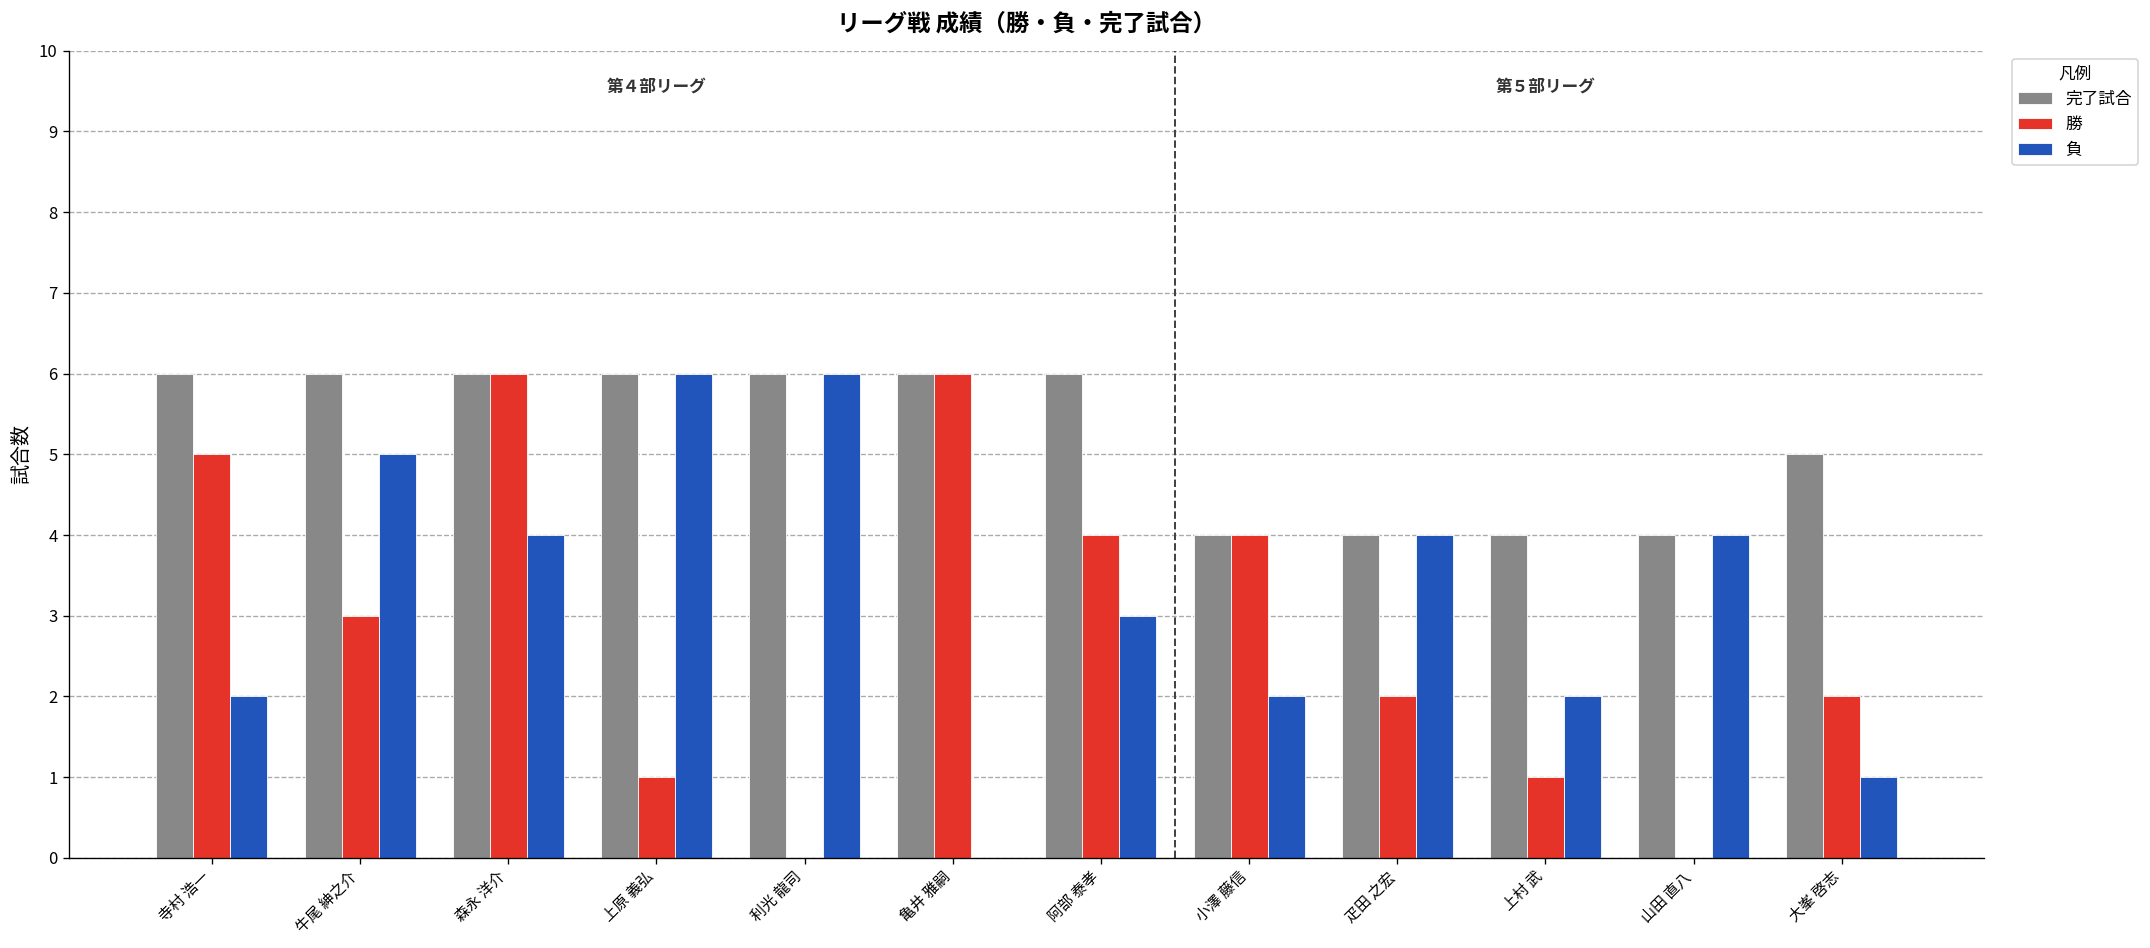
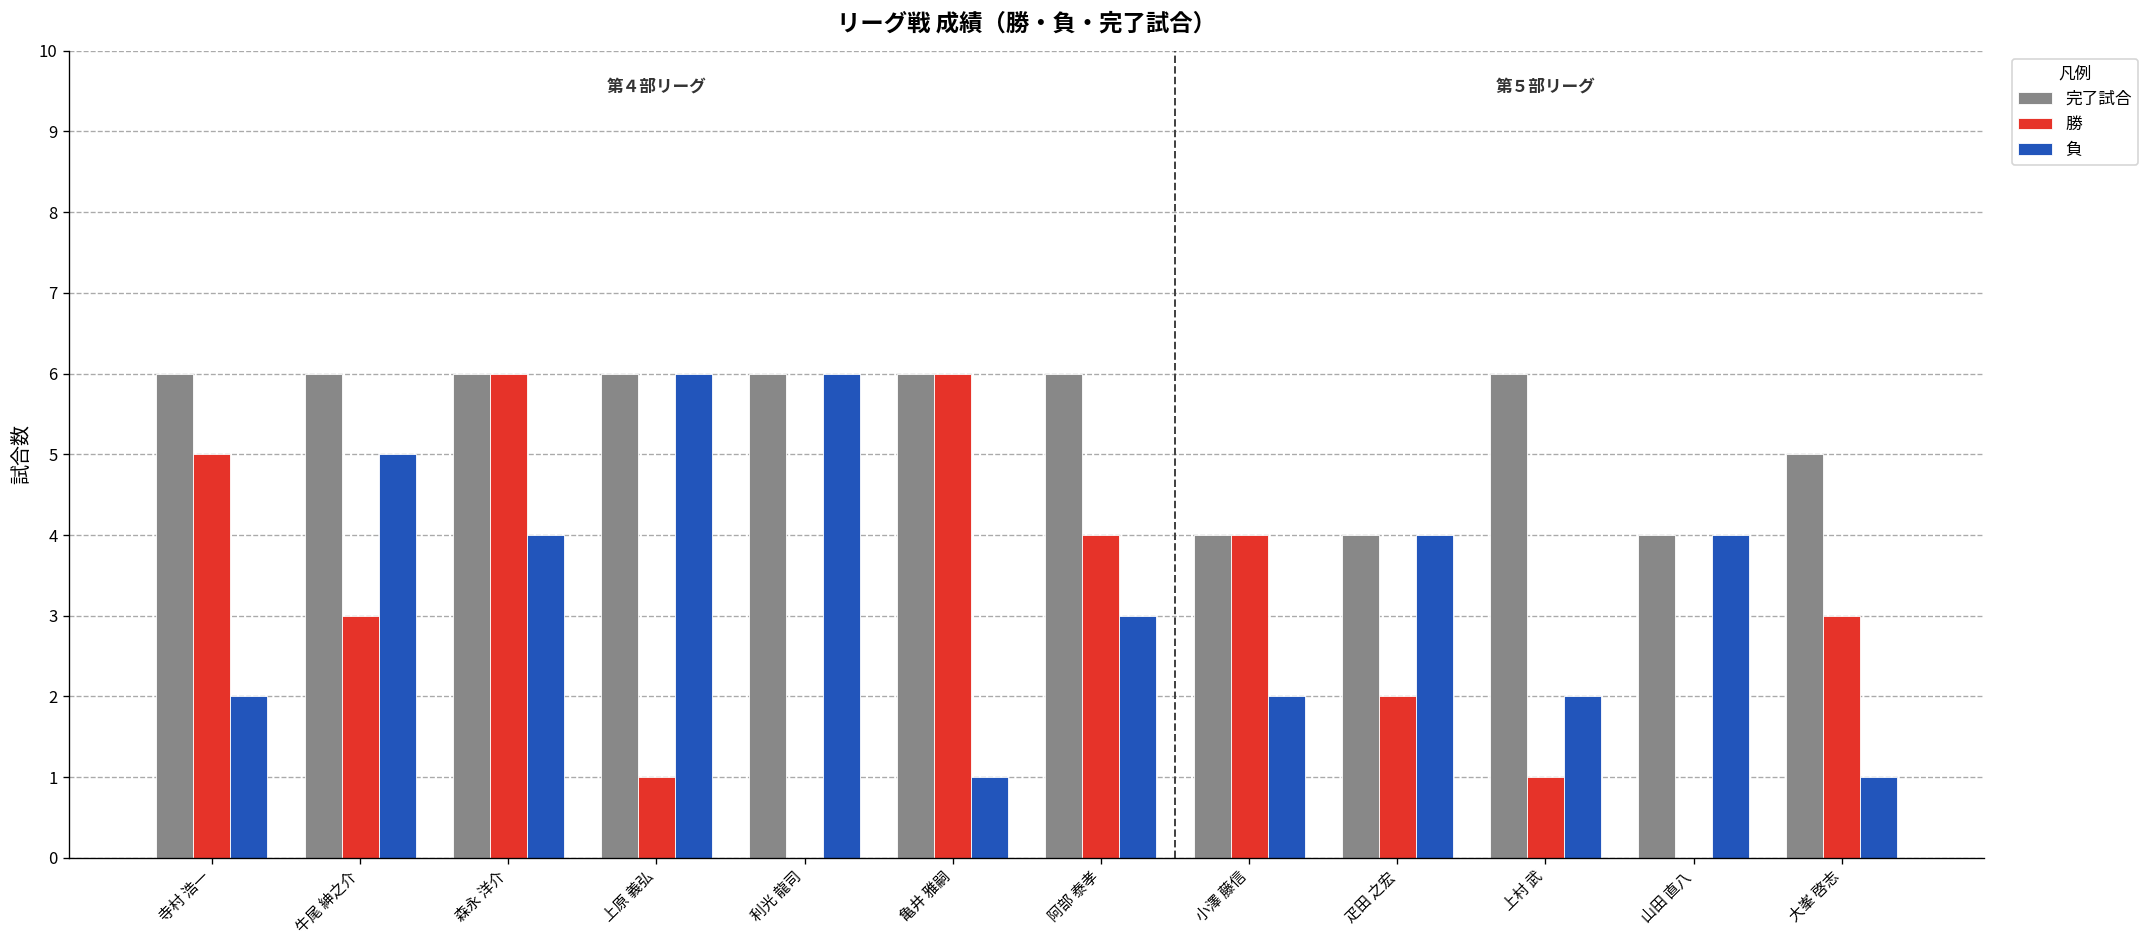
負, 亀井 雅嗣: 0 -> 1
完了試合, 上村 武: 4 -> 6
勝, 大峯 啓志: 2 -> 3
